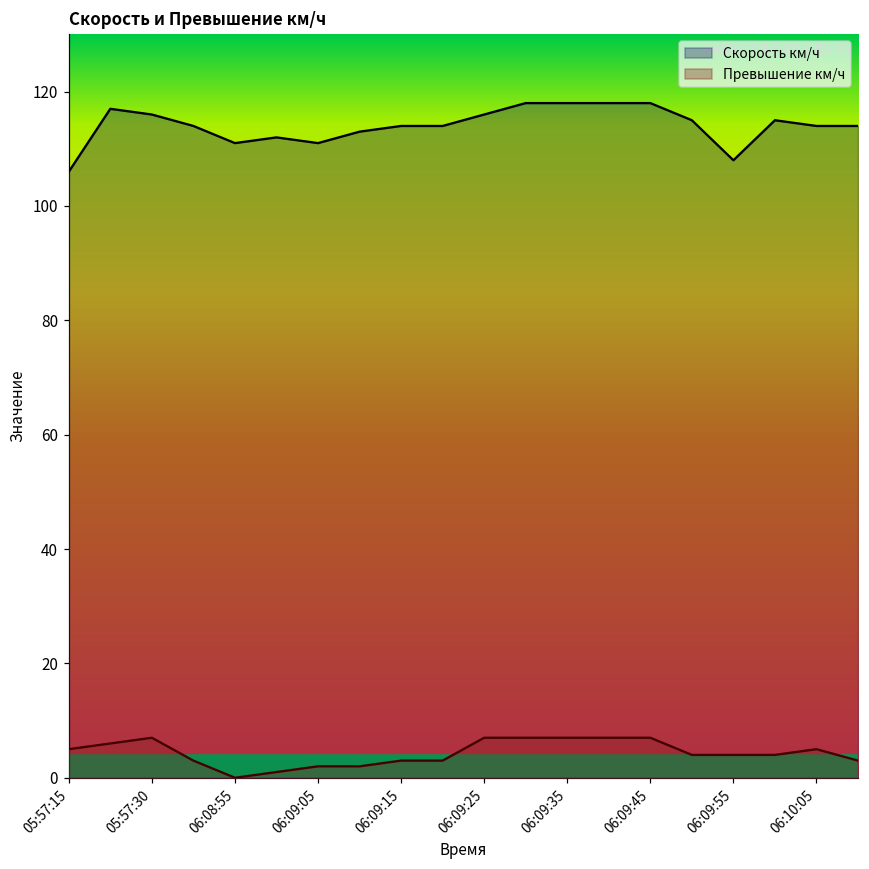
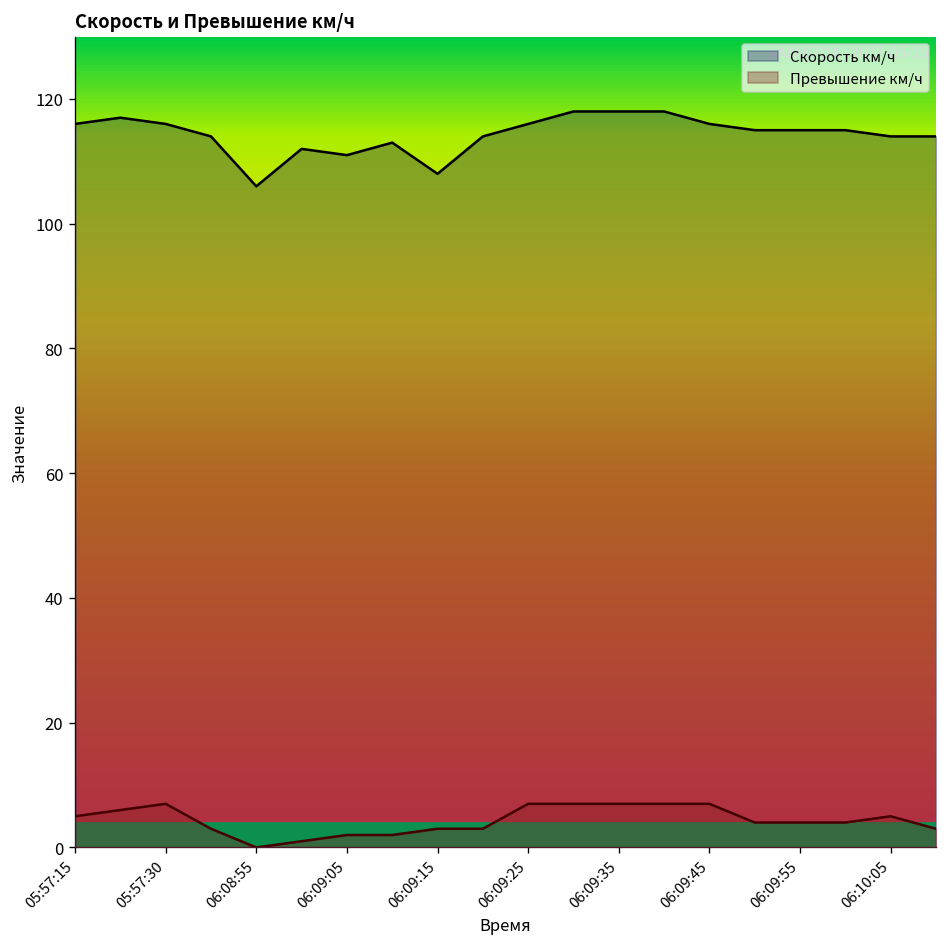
Скорость км/ч, 05:57:15: 106 -> 116
Скорость км/ч, 06:08:55: 111 -> 106
Скорость км/ч, 06:09:15: 114 -> 108
Скорость км/ч, 06:09:45: 118 -> 116
Скорость км/ч, 06:09:55: 108 -> 115
